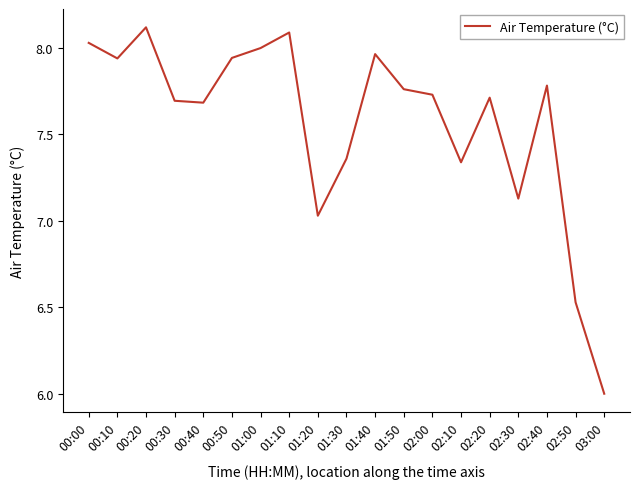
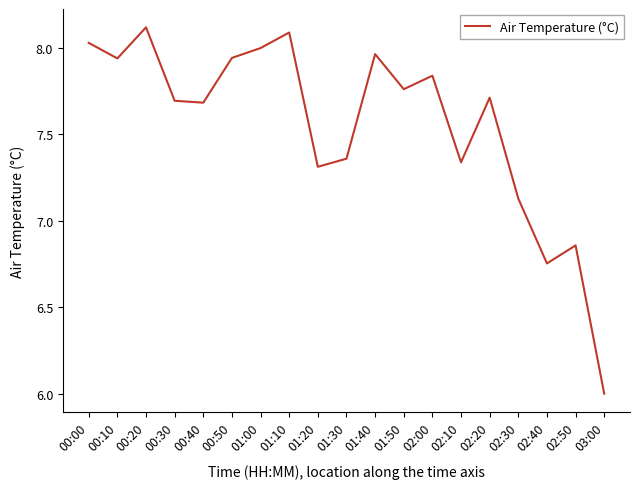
01:20: 7.03 -> 7.31
02:00: 7.73 -> 7.84
02:40: 7.78 -> 6.75
02:50: 6.53 -> 6.86
